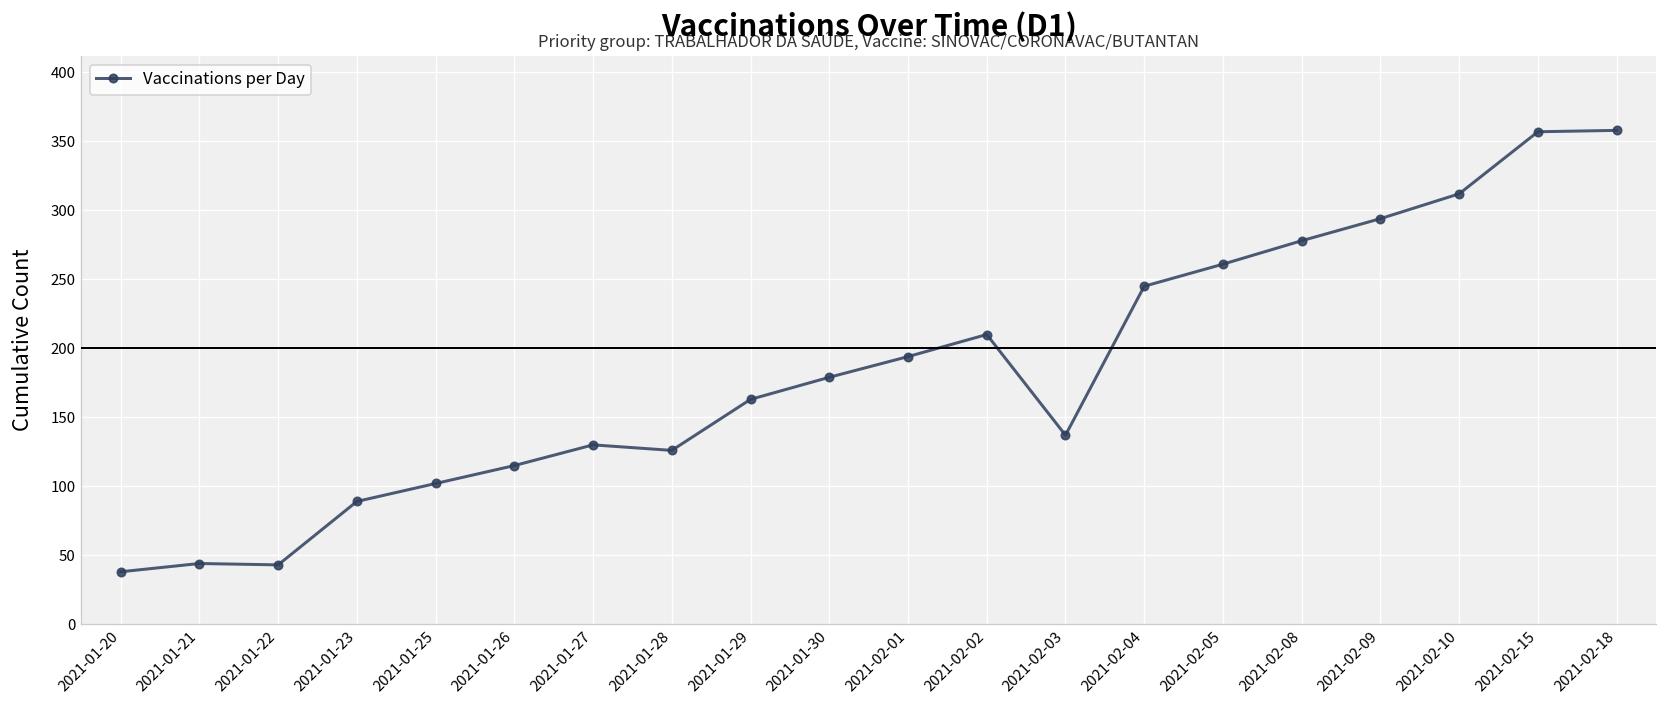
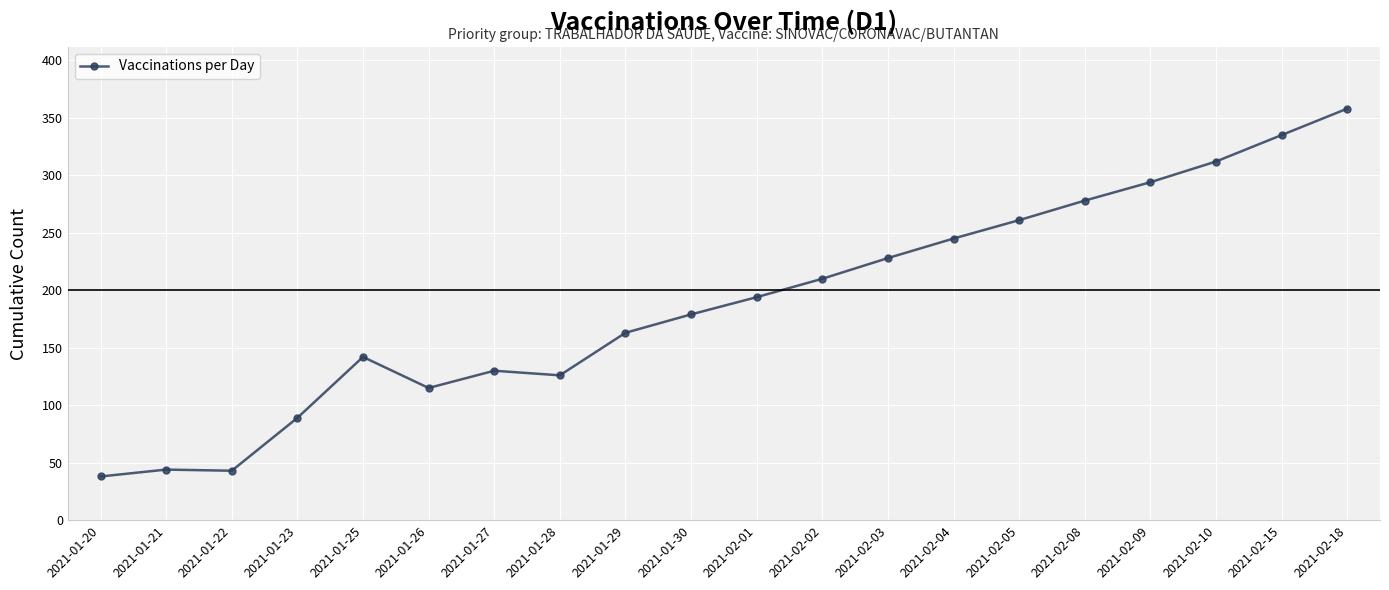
2021-01-25: 102 -> 142
2021-02-03: 137 -> 228
2021-02-15: 357 -> 335
